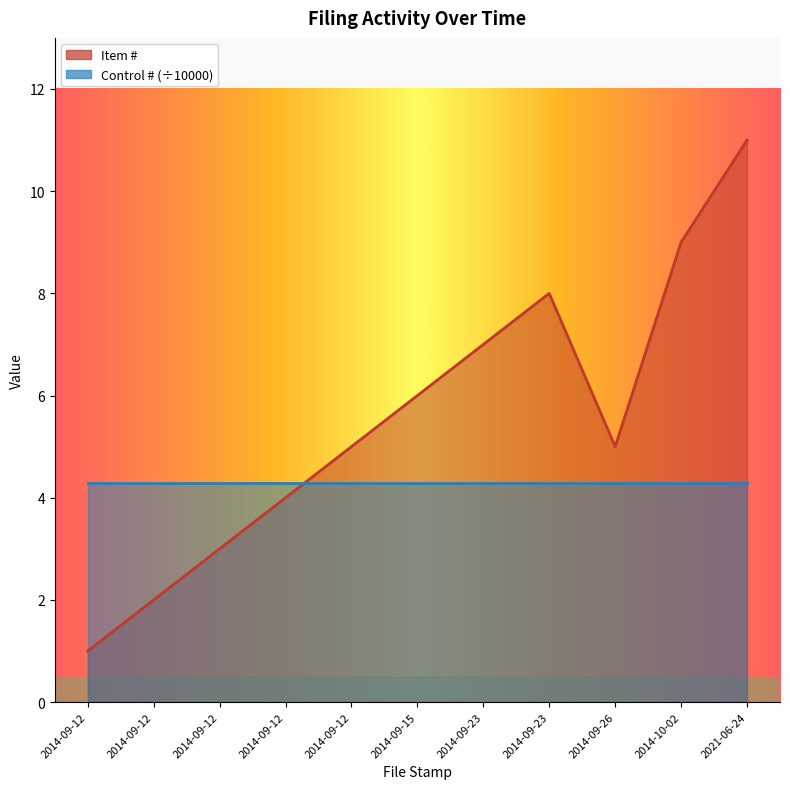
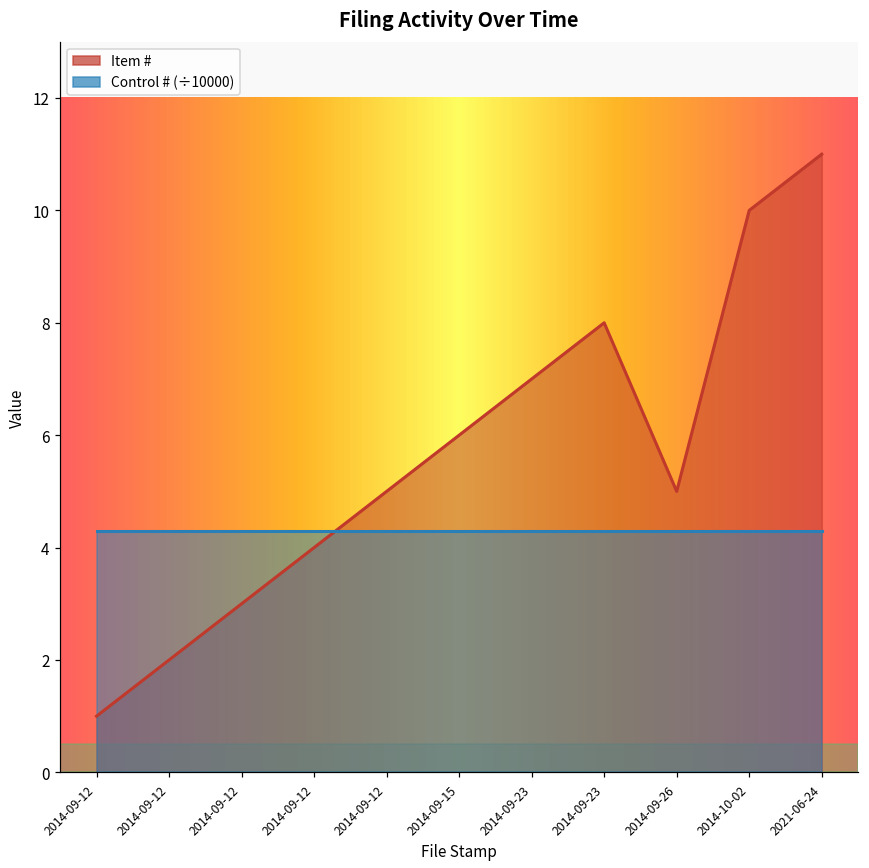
Item #, 2014-10-02: 9 -> 10
